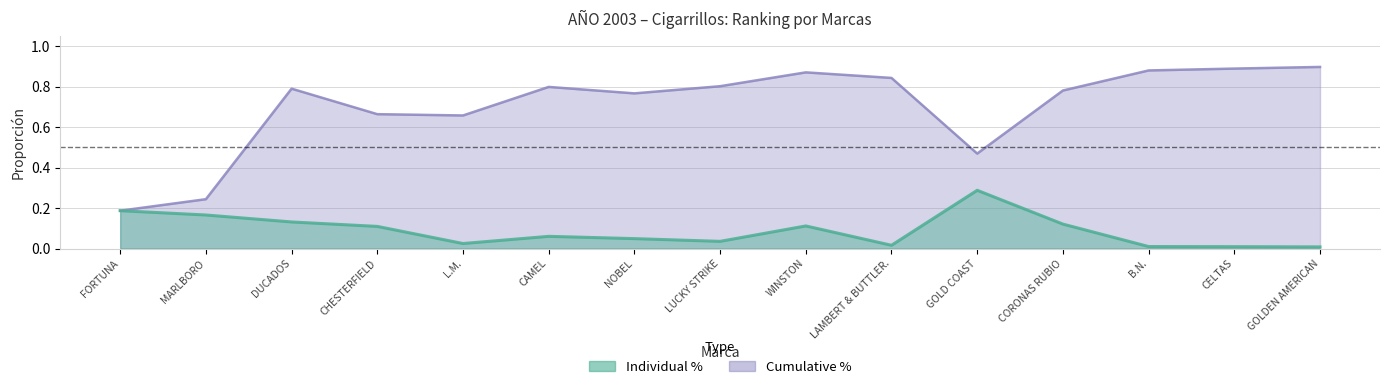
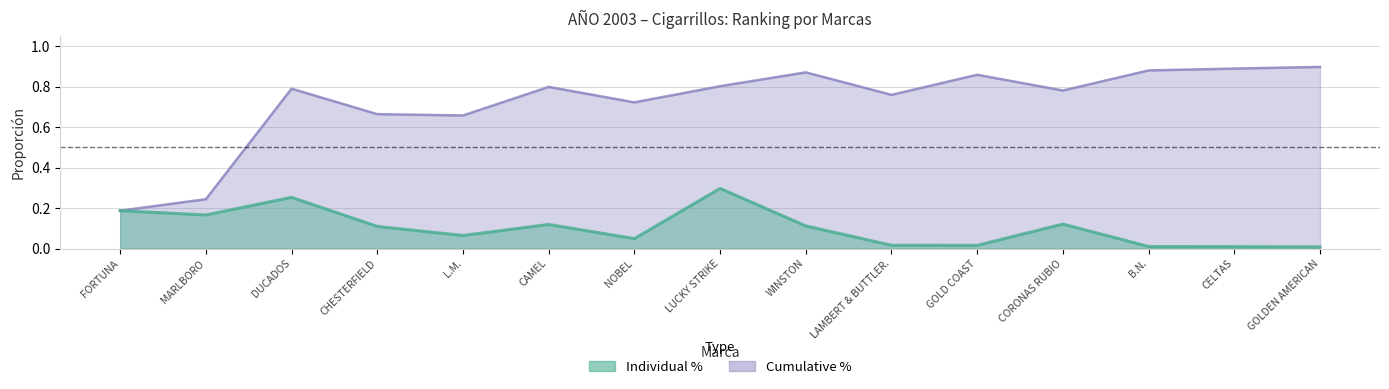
Individual %, DUCADOS: 0.13 -> 0.25
Individual %, L.M.: 0.02 -> 0.06
Individual %, CAMEL: 0.06 -> 0.12
Cumulative %, NOBEL: 0.77 -> 0.72
Individual %, LUCKY STRIKE: 0.04 -> 0.30
Cumulative %, LAMBERT & BUTTLER.: 0.84 -> 0.76
Cumulative %, GOLD COAST: 0.47 -> 0.86
Individual %, GOLD COAST: 0.29 -> 0.02
